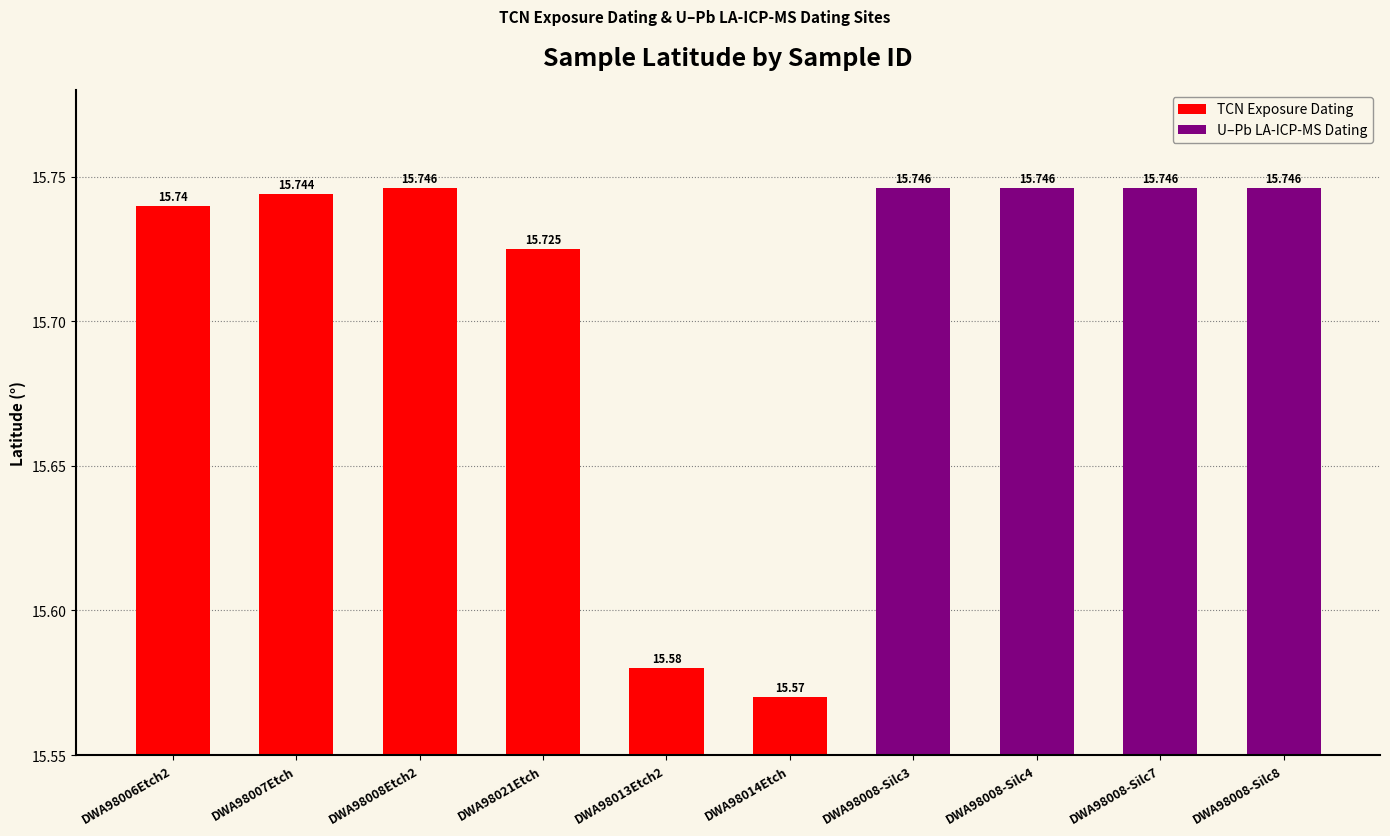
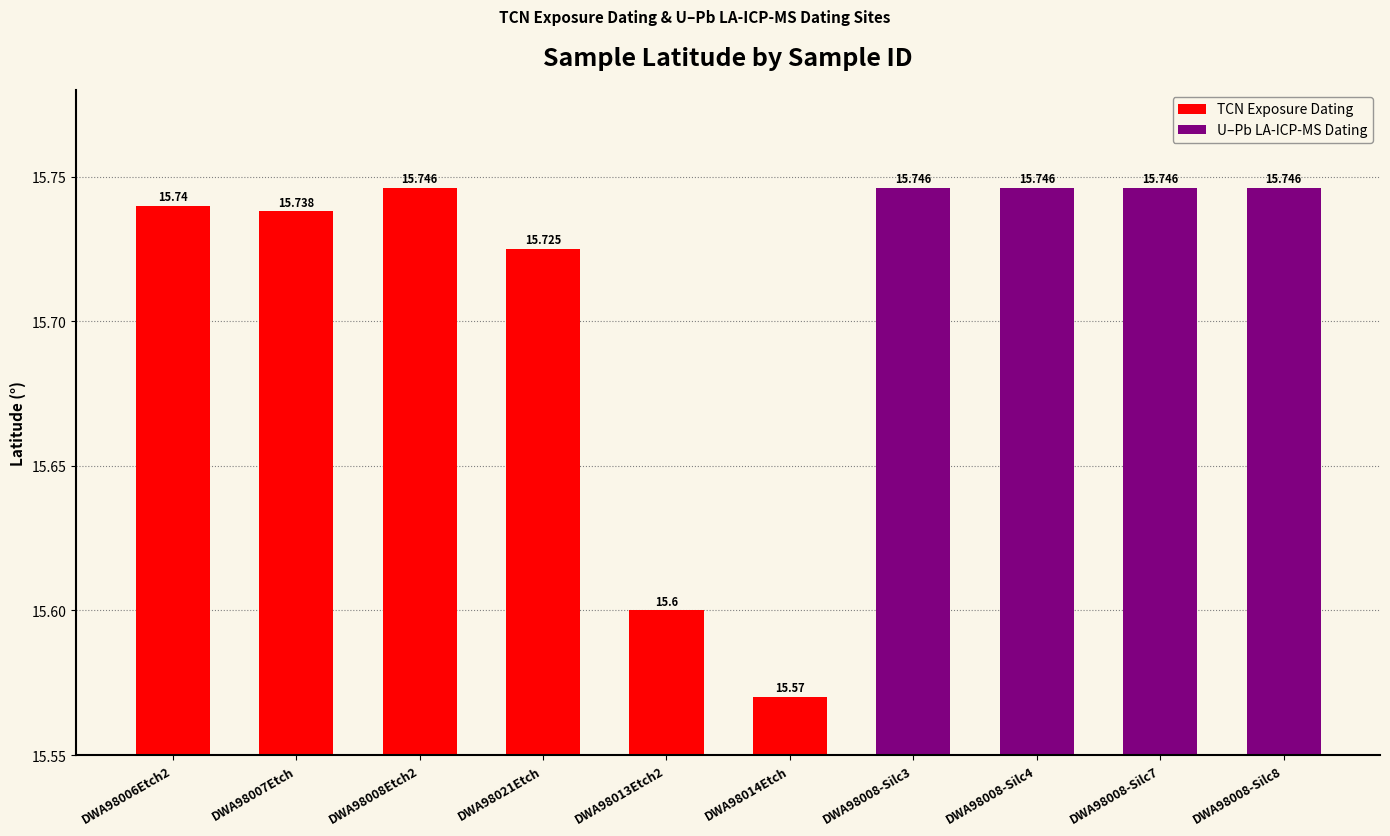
TCN Exposure Dating, DWA98007Etch: 15.744 -> 15.738
TCN Exposure Dating, DWA98013Etch2: 15.58 -> 15.6
